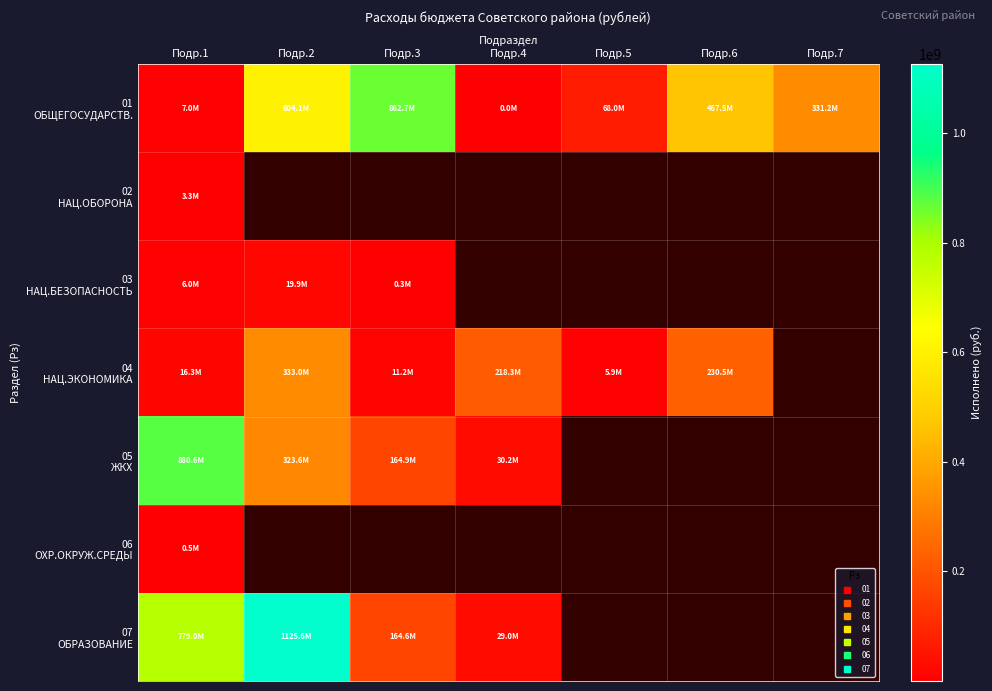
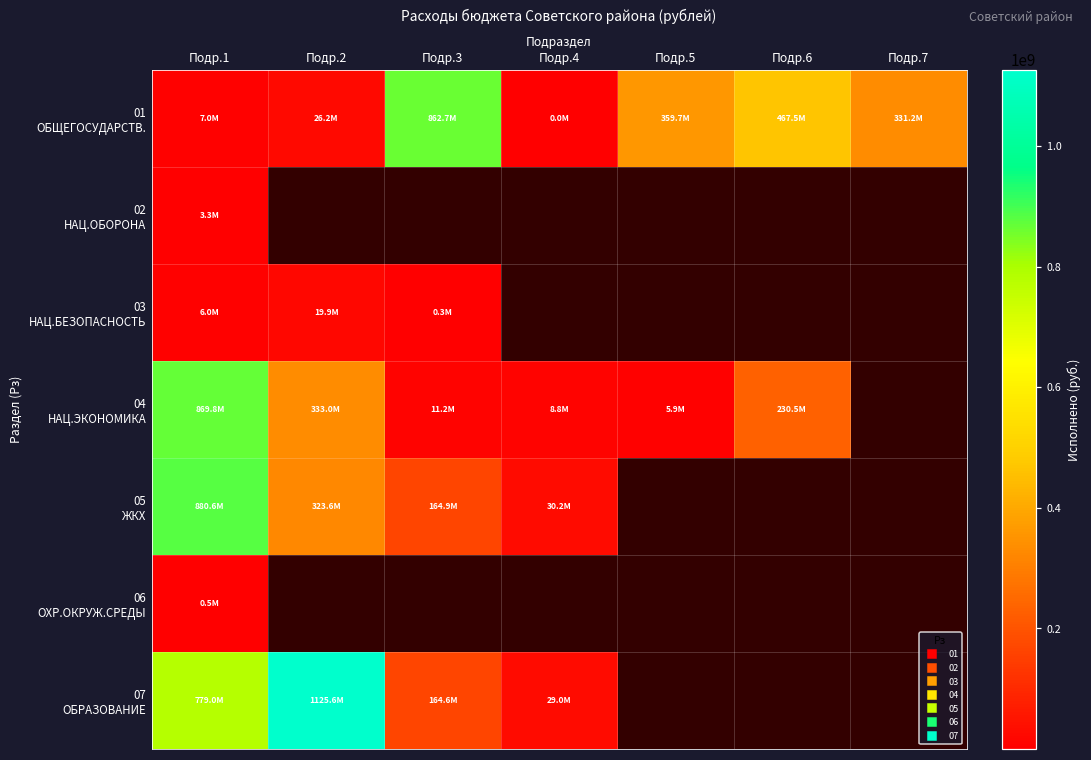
01 ОБЩЕГОСУДАРСТВ., Подр.2: 604.1M -> 26.2M
01 ОБЩЕГОСУДАРСТВ., Подр.5: 68.0M -> 359.7M
04 НАЦ.ЭКОНОМИКА, Подр.1: 16.3M -> 869.8M
04 НАЦ.ЭКОНОМИКА, Подр.4: 218.3M -> 8.8M
